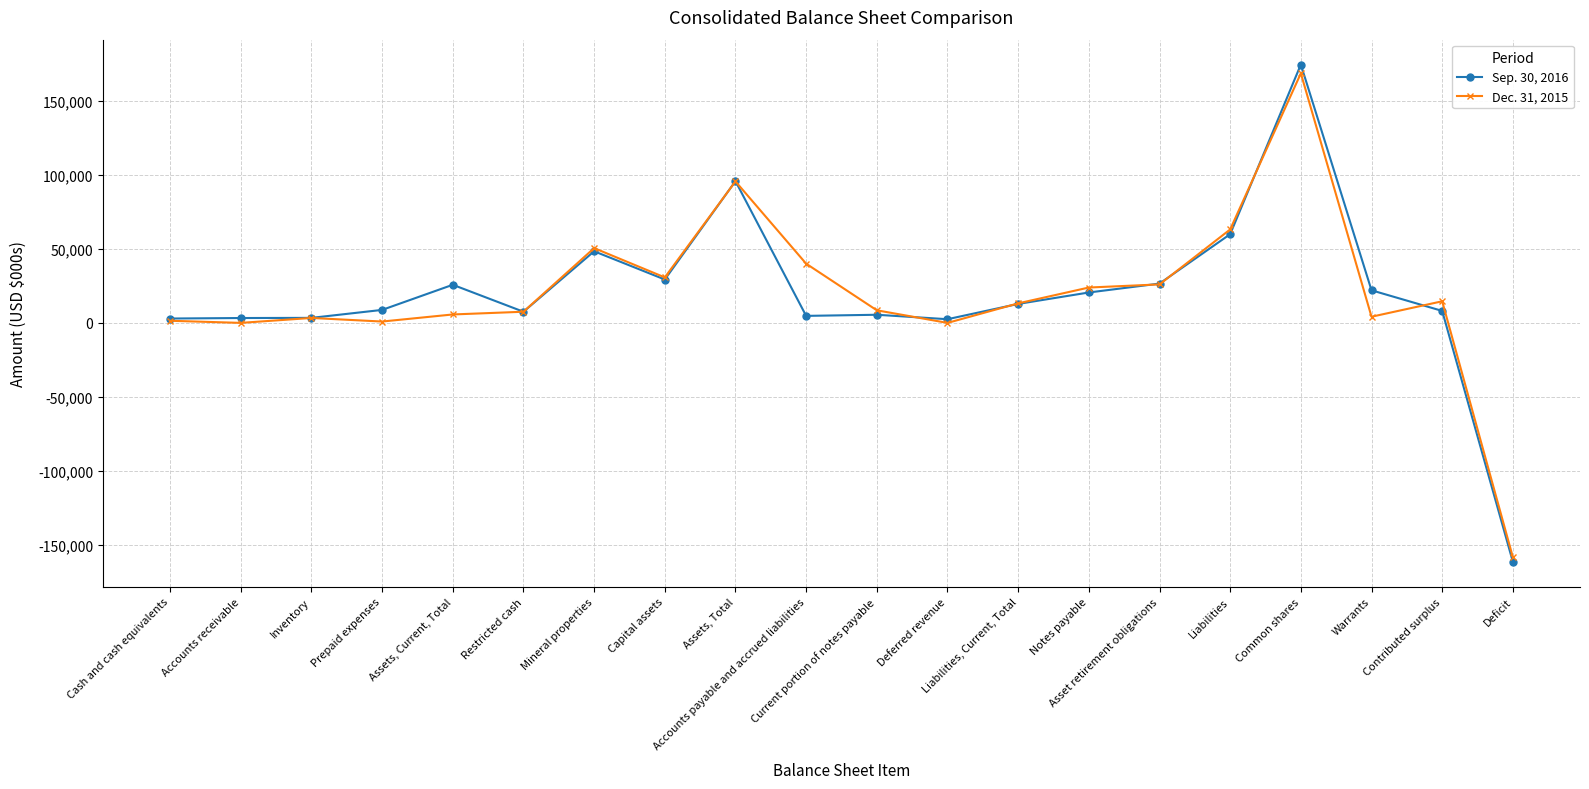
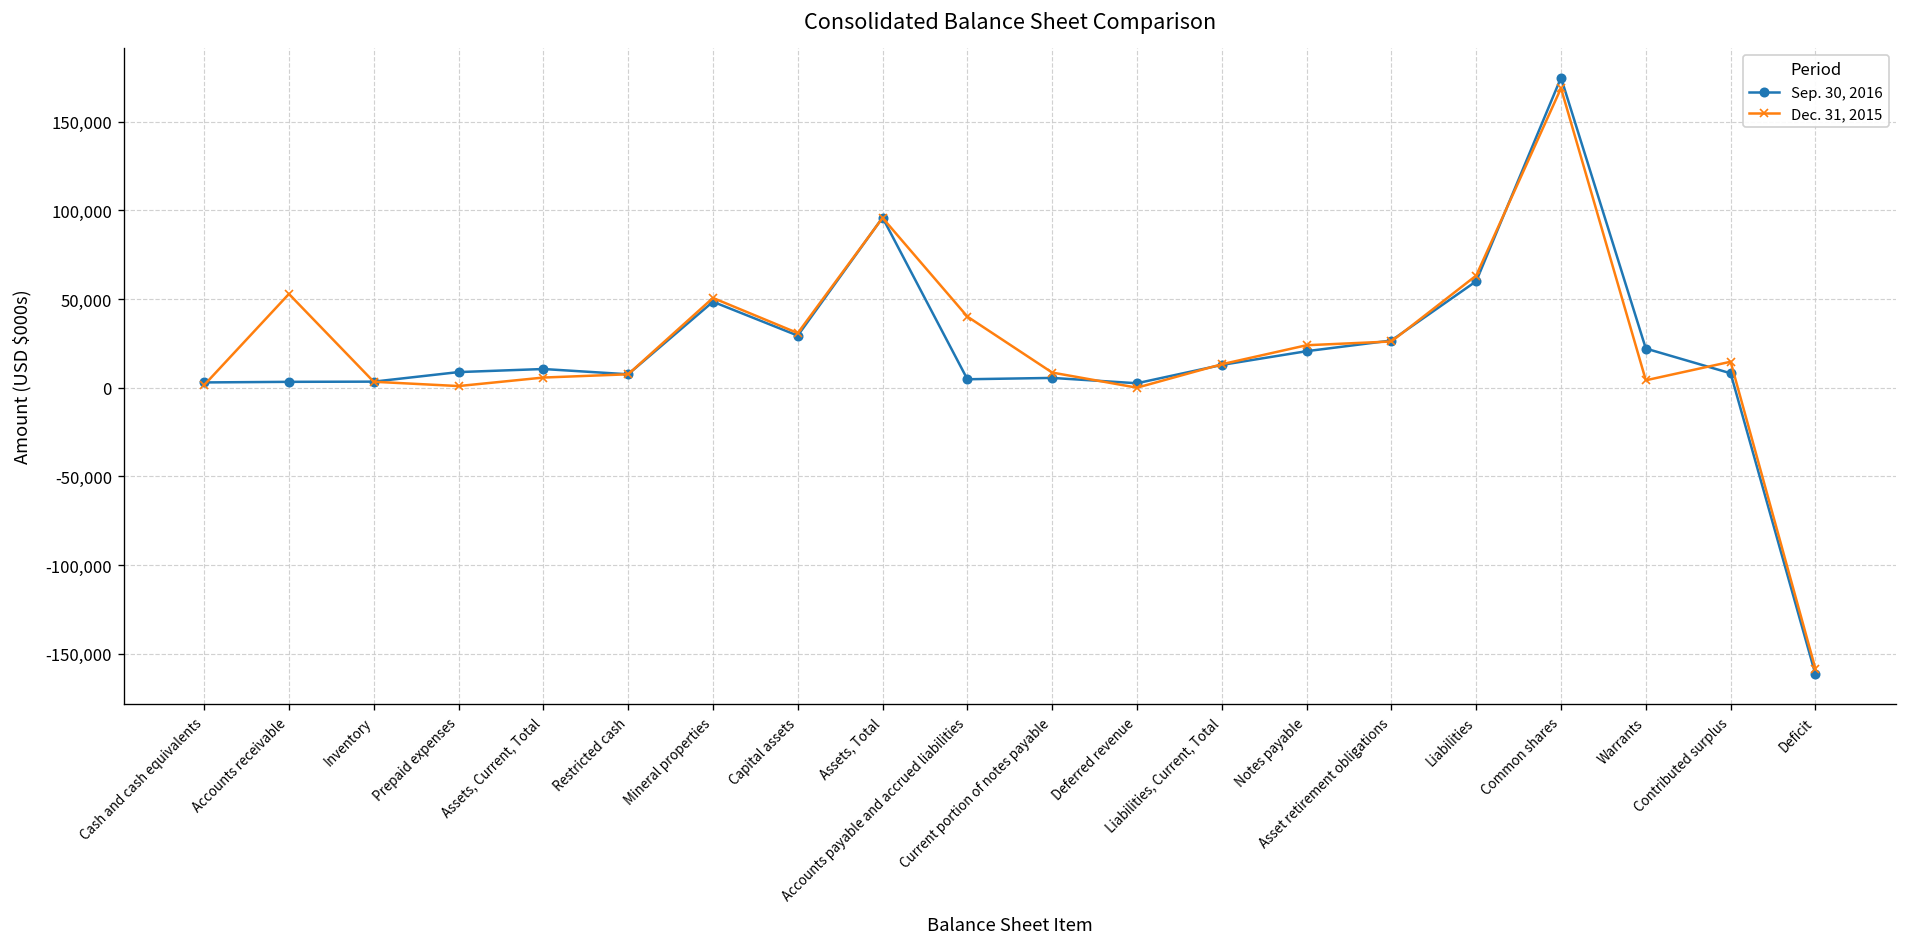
Dec. 31, 2015, Accounts receivable: 0 -> 53,000
Sep. 30, 2016, Assets, Current, Total: 26,000 -> 11,000
